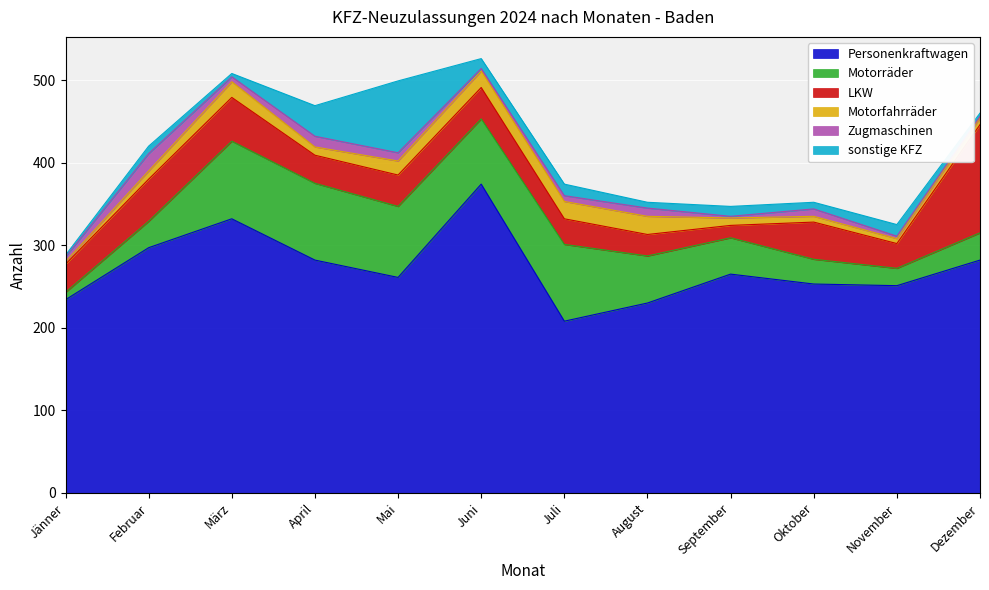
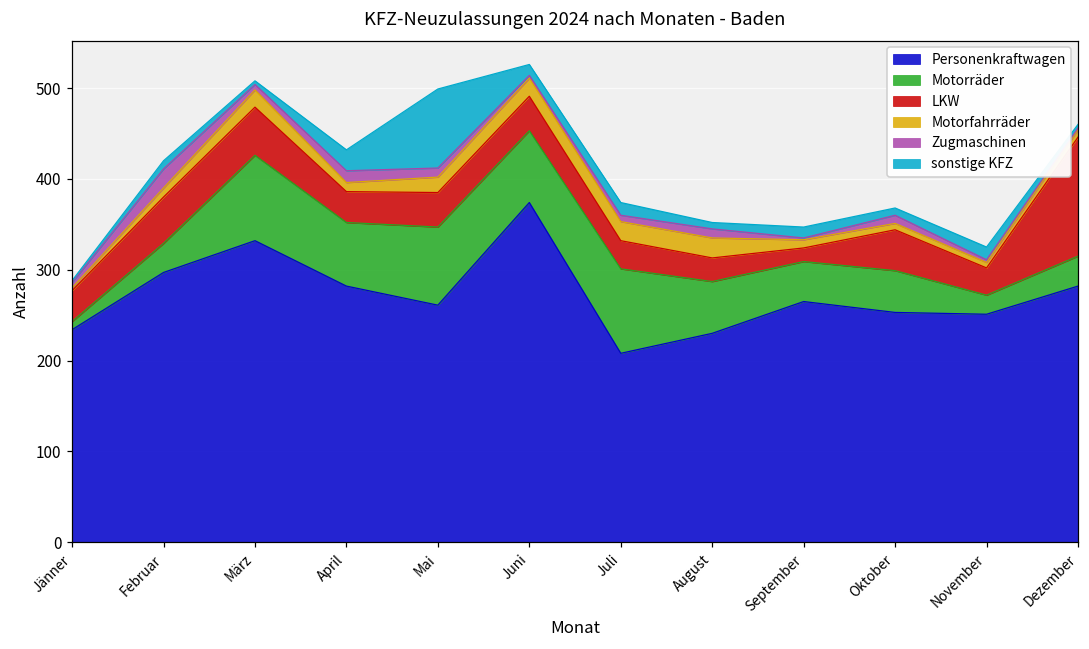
Motorräder, April: 90 -> 70
sonstige KFZ, April: 40 -> 20
Motorräder, Oktober: 30 -> 50
